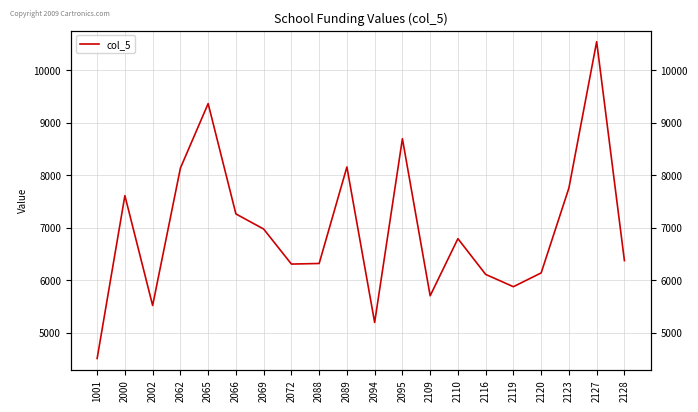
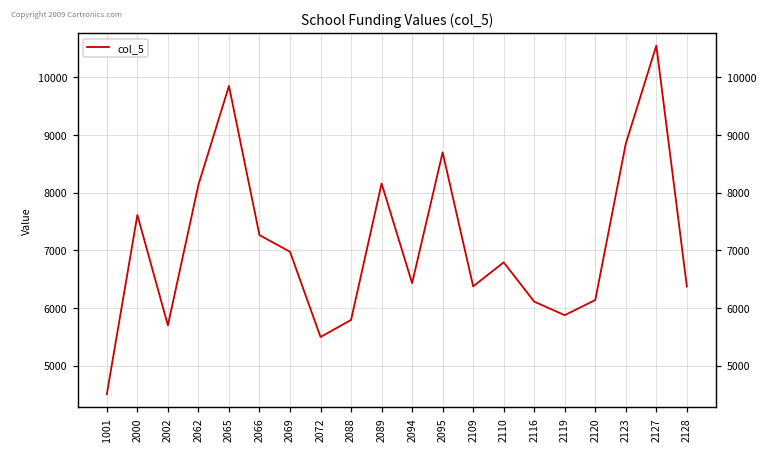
2002: 5500 -> 5700
2065: 9400 -> 9800
2072: 6300 -> 5500
2088: 6300 -> 5800
2094: 5200 -> 6400
2109: 5700 -> 6400
2123: 7800 -> 8800
